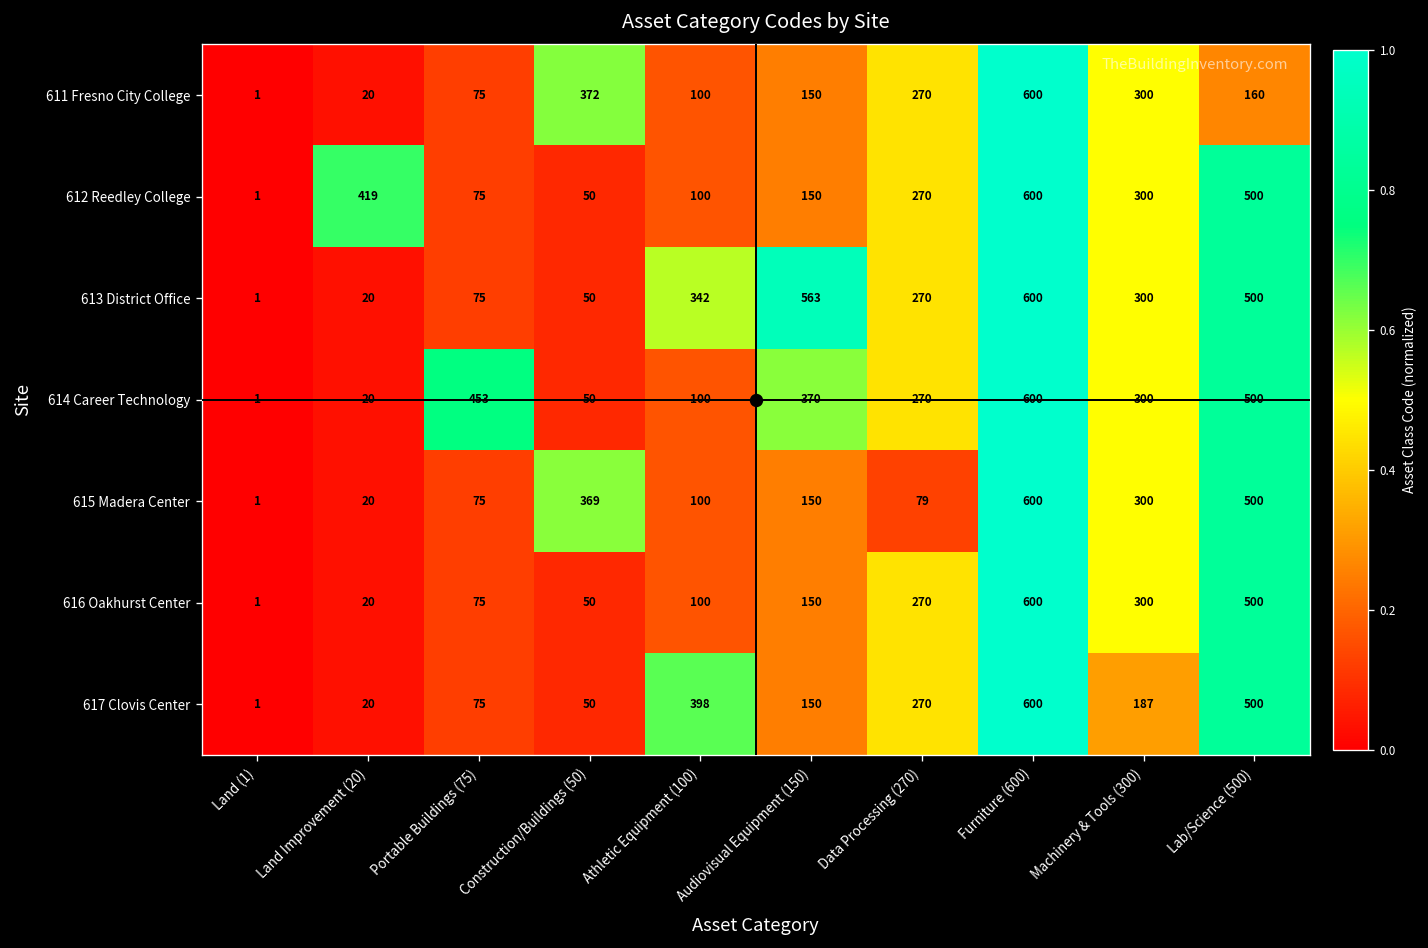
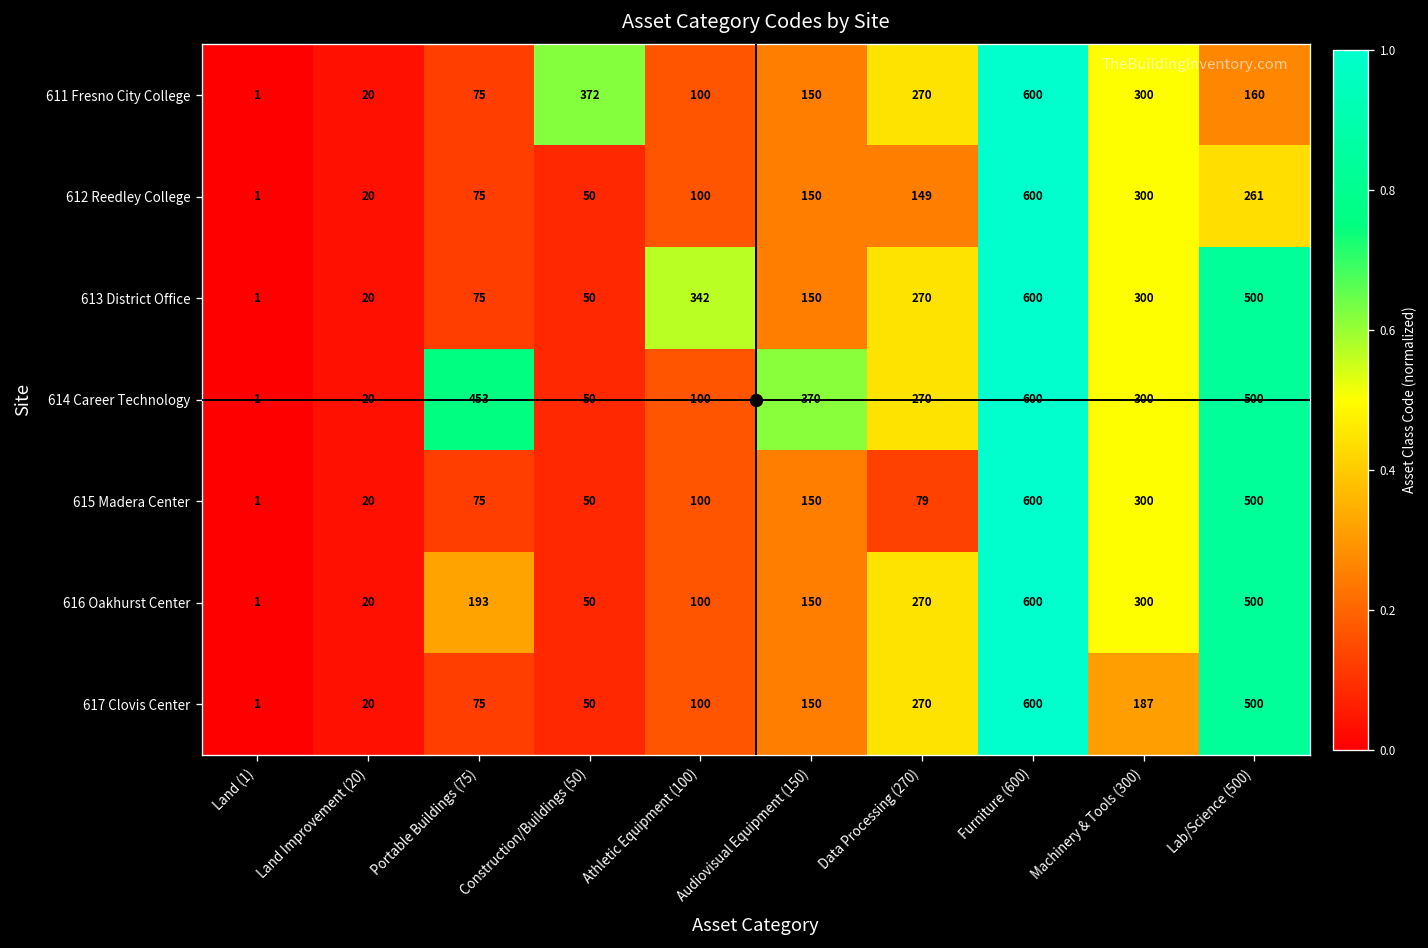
612 Reedley College, Land Improvement (20): 419 -> 20
612 Reedley College, Data Processing (270): 270 -> 149
612 Reedley College, Lab/Science (500): 500 -> 261
613 District Office, Audiovisual Equipment (150): 563 -> 150
615 Madera Center, Construction/Buildings (50): 369 -> 50
616 Oakhurst Center, Portable Buildings (75): 75 -> 193
617 Clovis Center, Athletic Equipment (100): 398 -> 100
